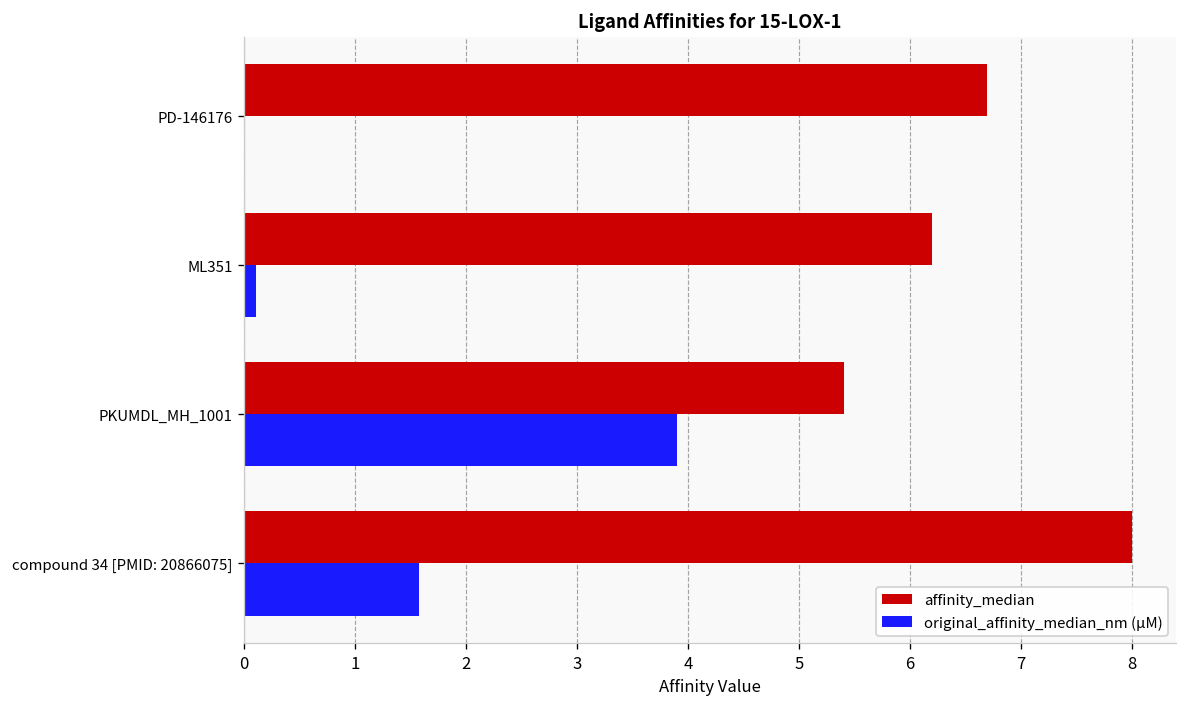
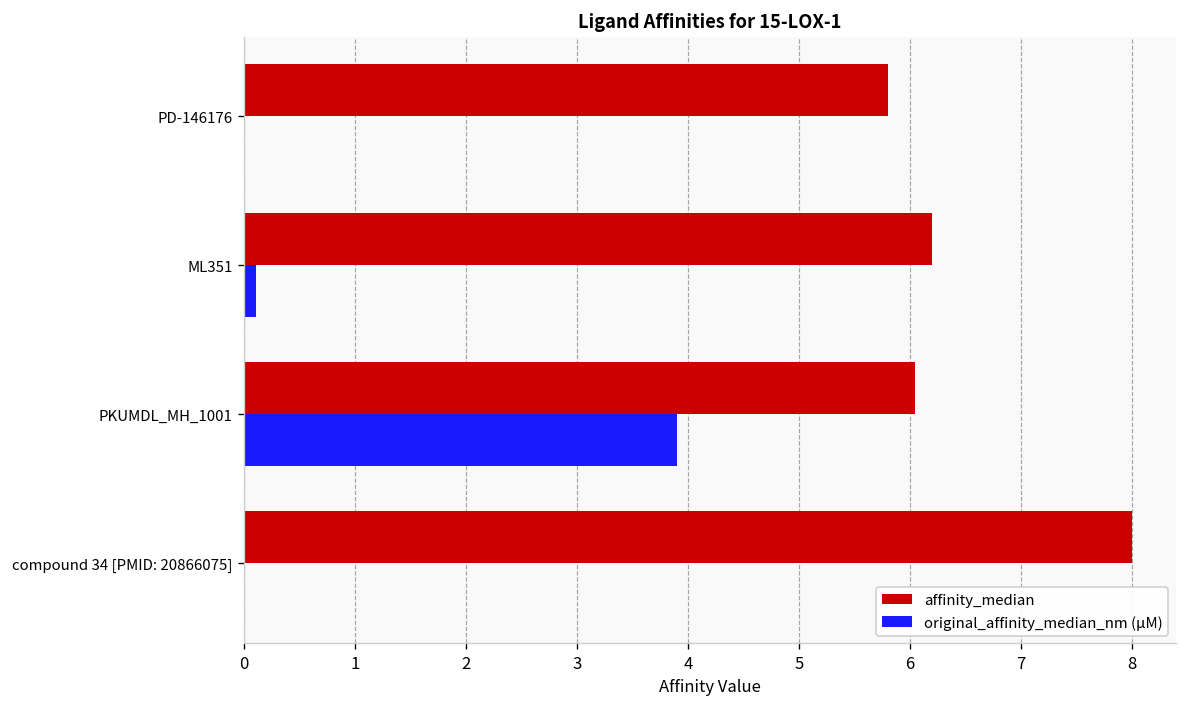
affinity_median, PD-146176: 6.7 -> 5.8
affinity_median, PKUMDL_MH_1001: 5.4 -> 6.1
original_affinity_median_nm (µM), compound 34 [PMID: 20866075]: 1.6 -> 0.0
